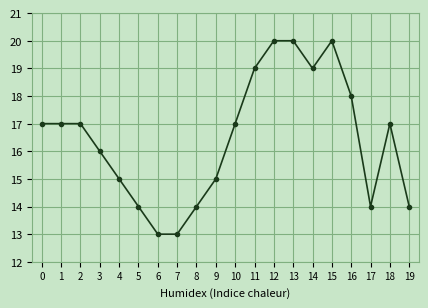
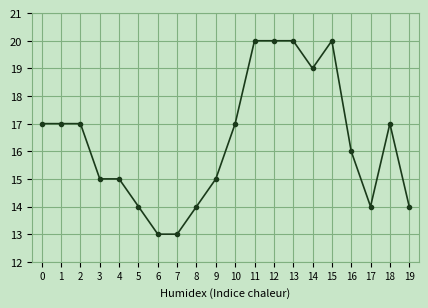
3: 16 -> 15
11: 19 -> 20
16: 18 -> 16
